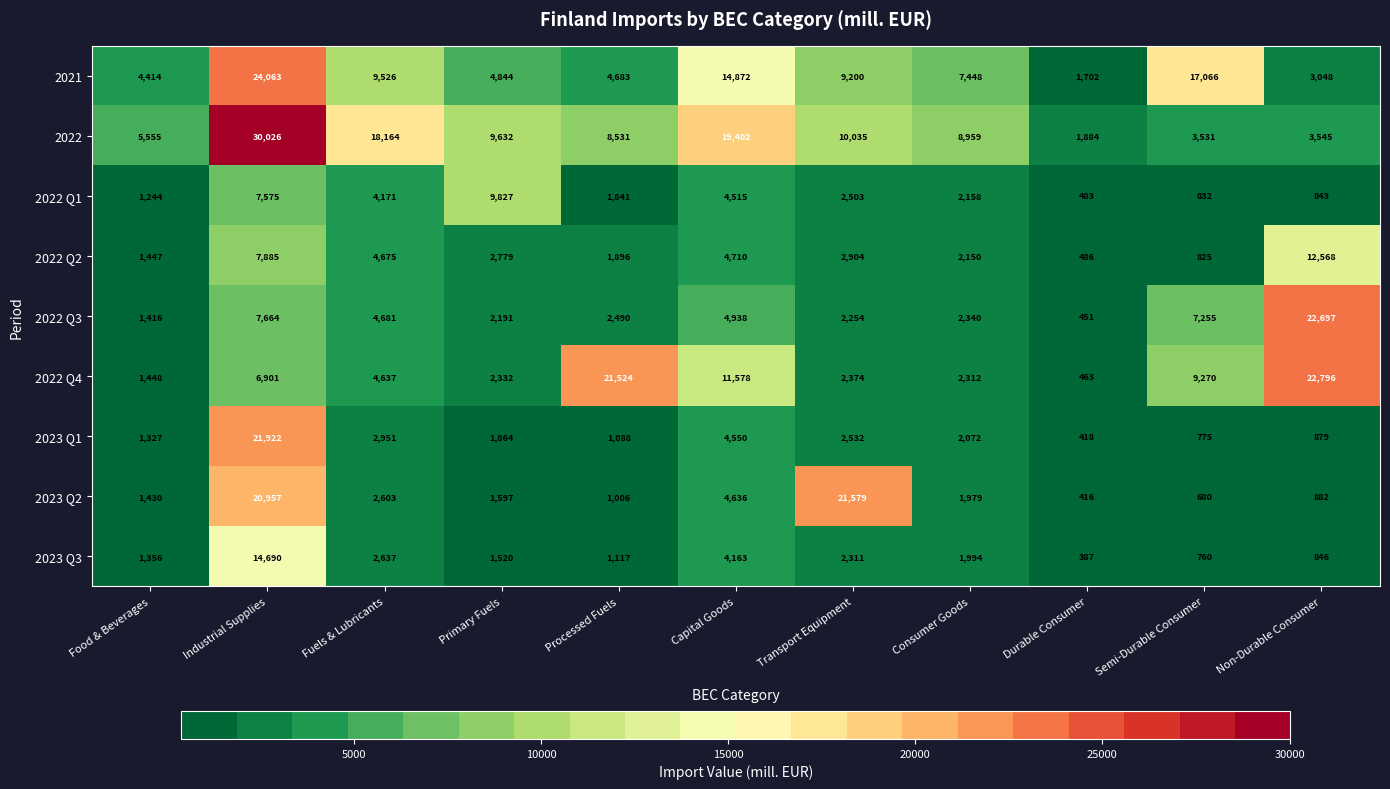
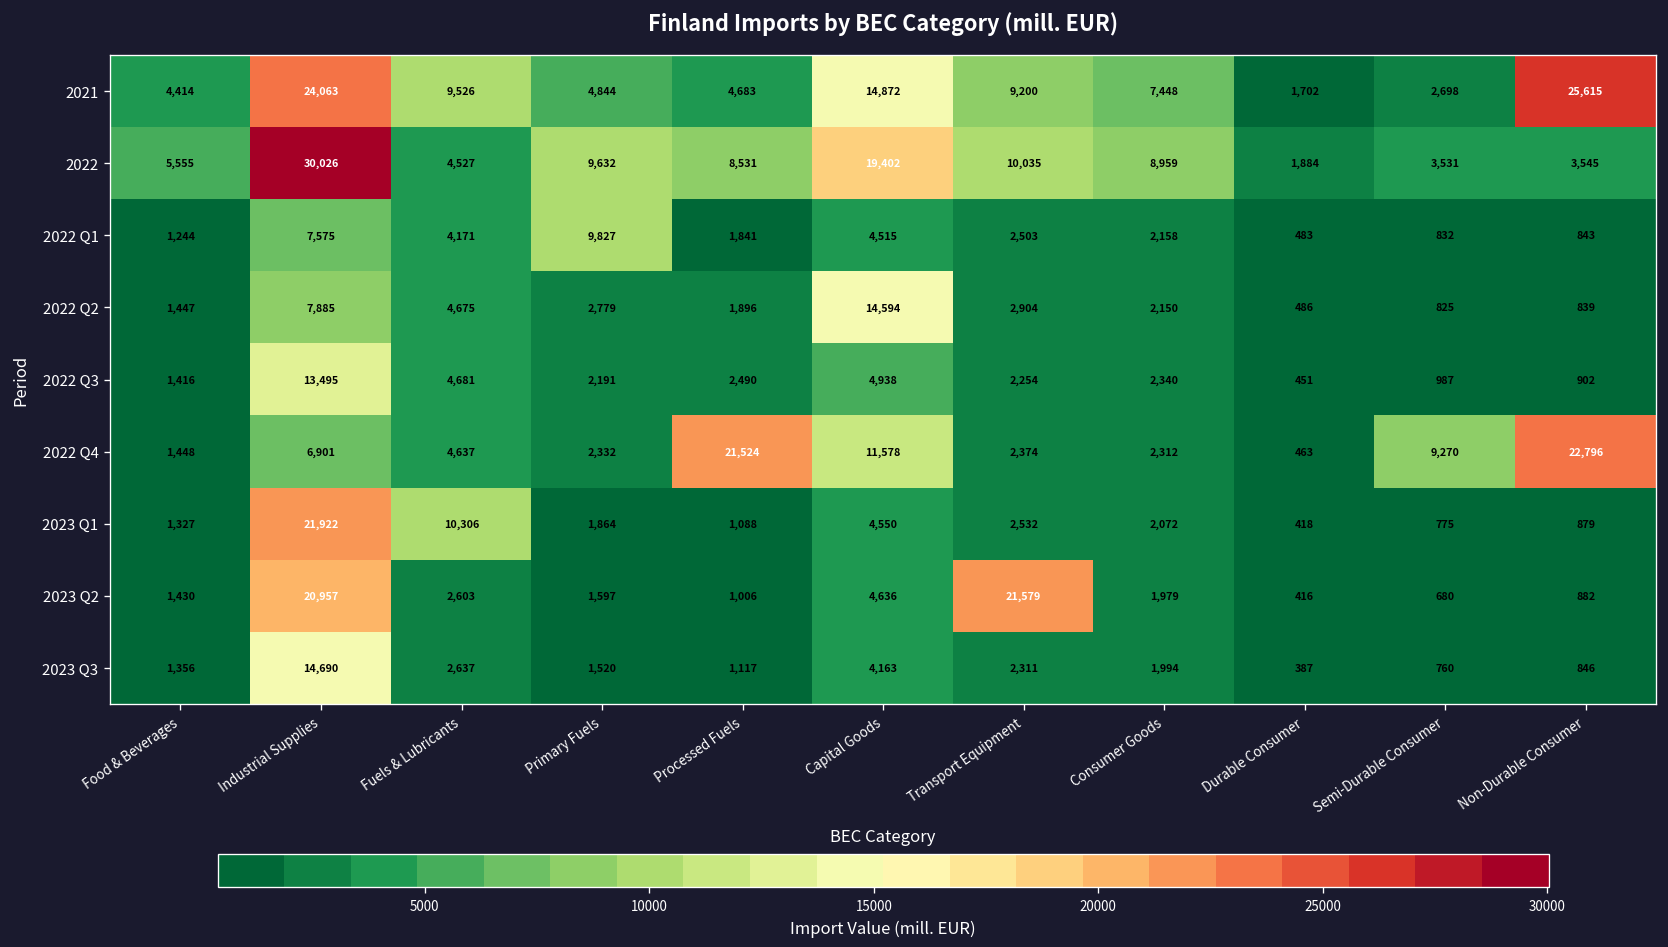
2021, Semi-Durable Consumer: 17,066 -> 2,698
2021, Non-Durable Consumer: 3,048 -> 25,615
2022, Fuels & Lubricants: 18,164 -> 4,527
2022 Q2, Capital Goods: 4,710 -> 14,594
2022 Q2, Non-Durable Consumer: 12,568 -> 839
2022 Q3, Industrial Supplies: 7,664 -> 13,495
2022 Q3, Semi-Durable Consumer: 7,255 -> 987
2022 Q3, Non-Durable Consumer: 22,697 -> 902
2023 Q1, Fuels & Lubricants: 2,951 -> 10,306
